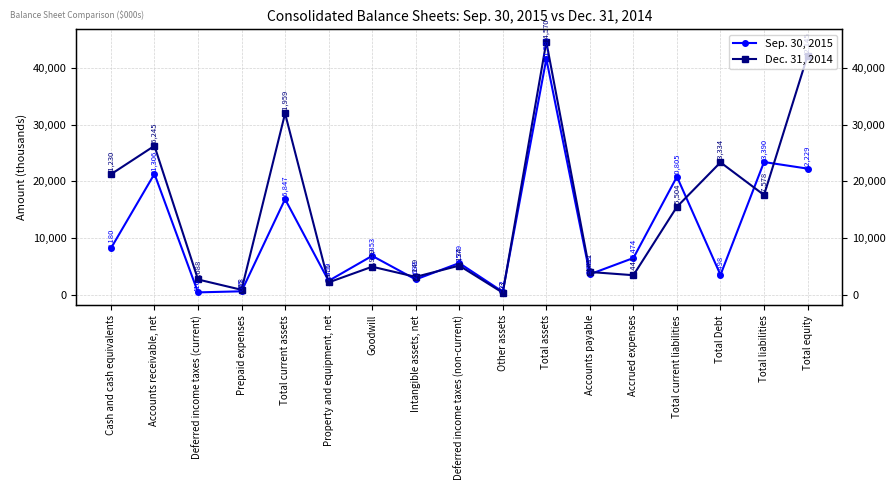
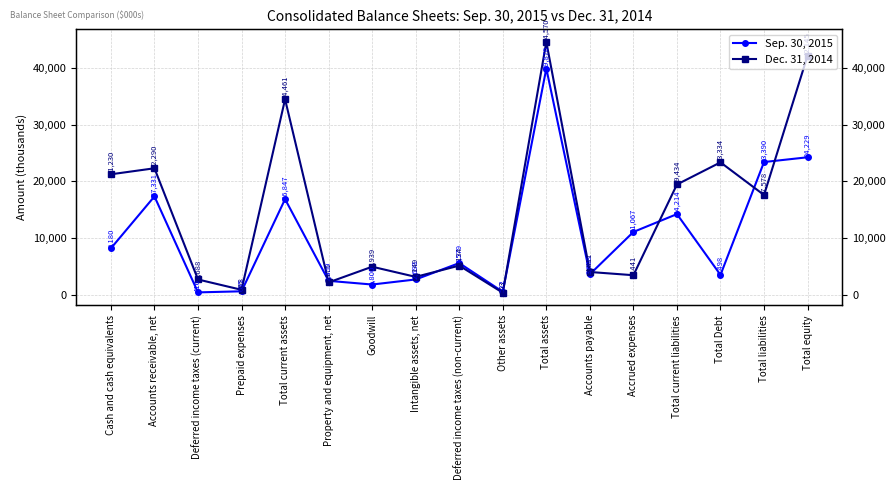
Sep. 30, 2015, Accounts receivable, net: 21,306 -> 17,331
Dec. 31, 2014, Accounts receivable, net: 26,245 -> 22,290
Dec. 31, 2014, Total current assets: 31,959 -> 34,461
Sep. 30, 2015, Goodwill: 6,853 -> 1,800
Sep. 30, 2015, Total assets: 41,581 -> 39,876
Sep. 30, 2015, Accrued expenses: 6,474 -> 11,067
Sep. 30, 2015, Total current liabilities: 20,805 -> 14,214
Dec. 31, 2014, Total current liabilities: 15,504 -> 19,434
Sep. 30, 2015, Total equity: 22,229 -> 24,229
